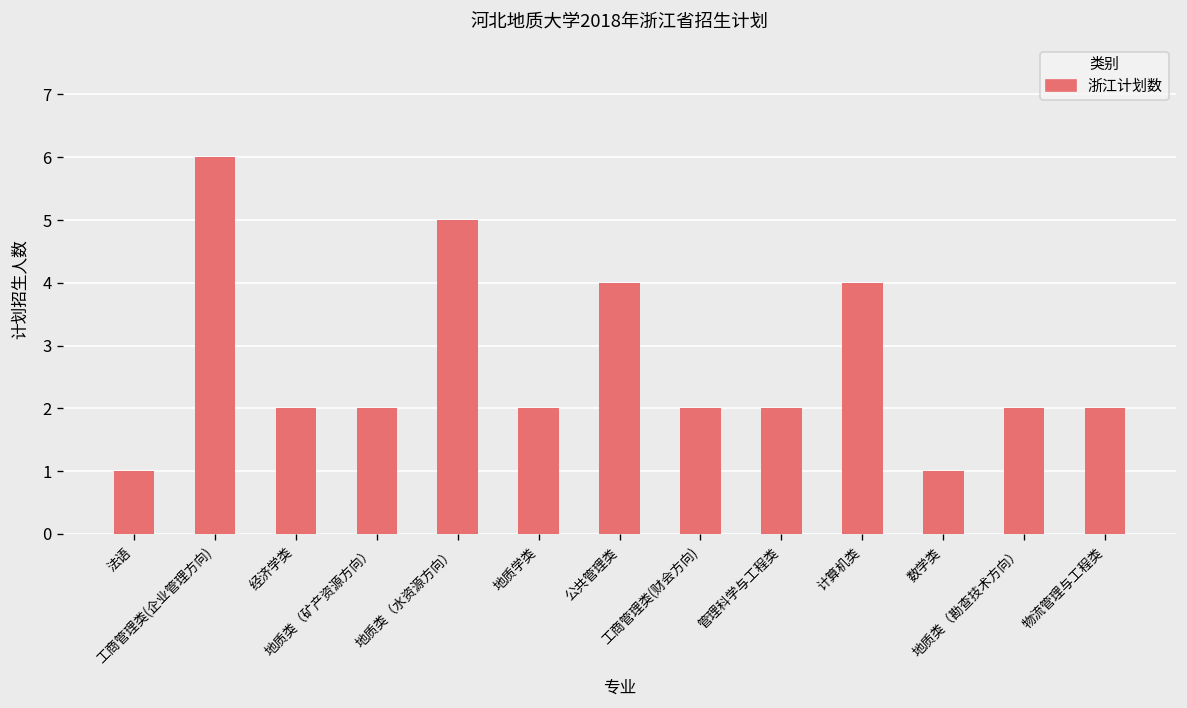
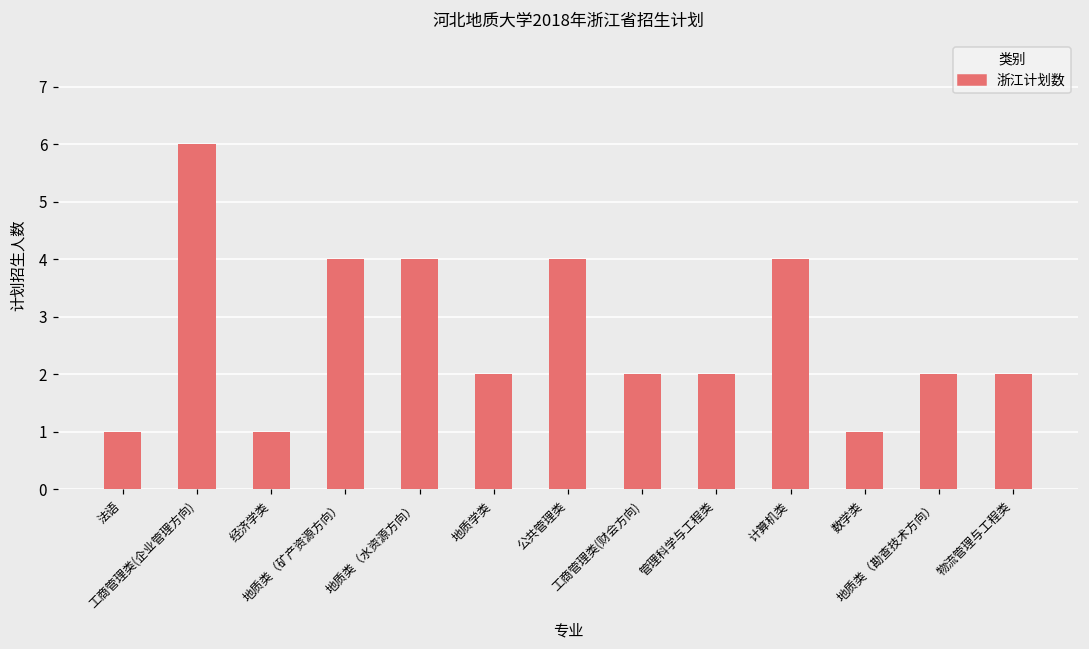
经济学类: 2 -> 1
地质类（矿产资源方向）: 2 -> 4
地质类（水资源方向）: 5 -> 4
